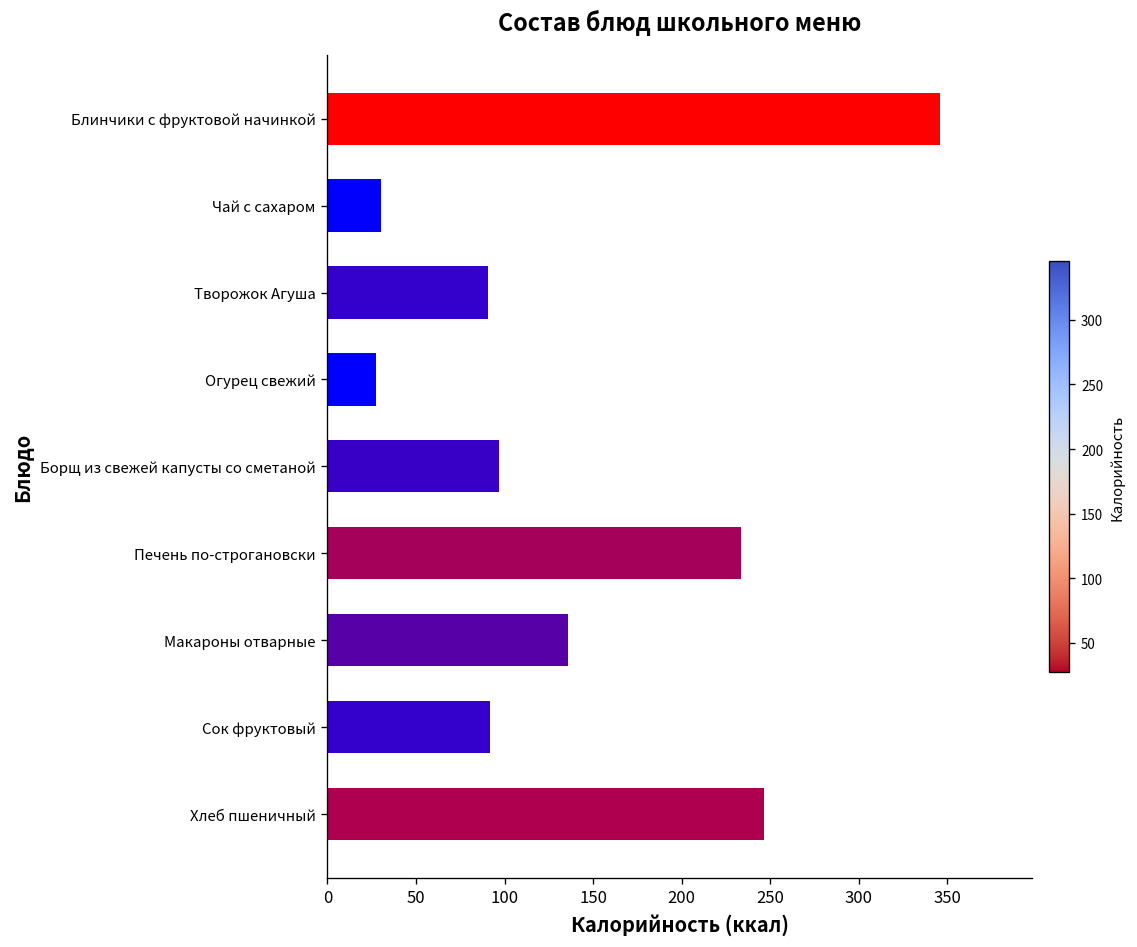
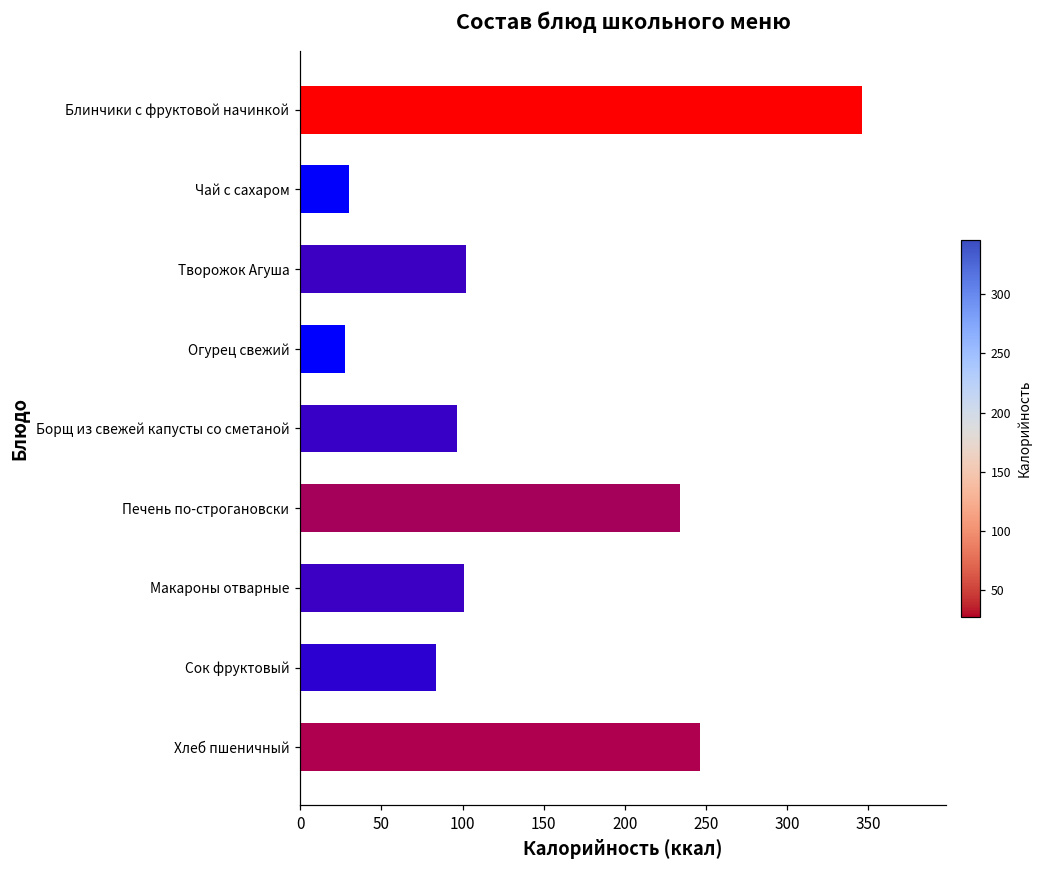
Творожок Агуша: 91 -> 102
Макароны отварные: 136 -> 101
Сок фруктовый: 92 -> 84
